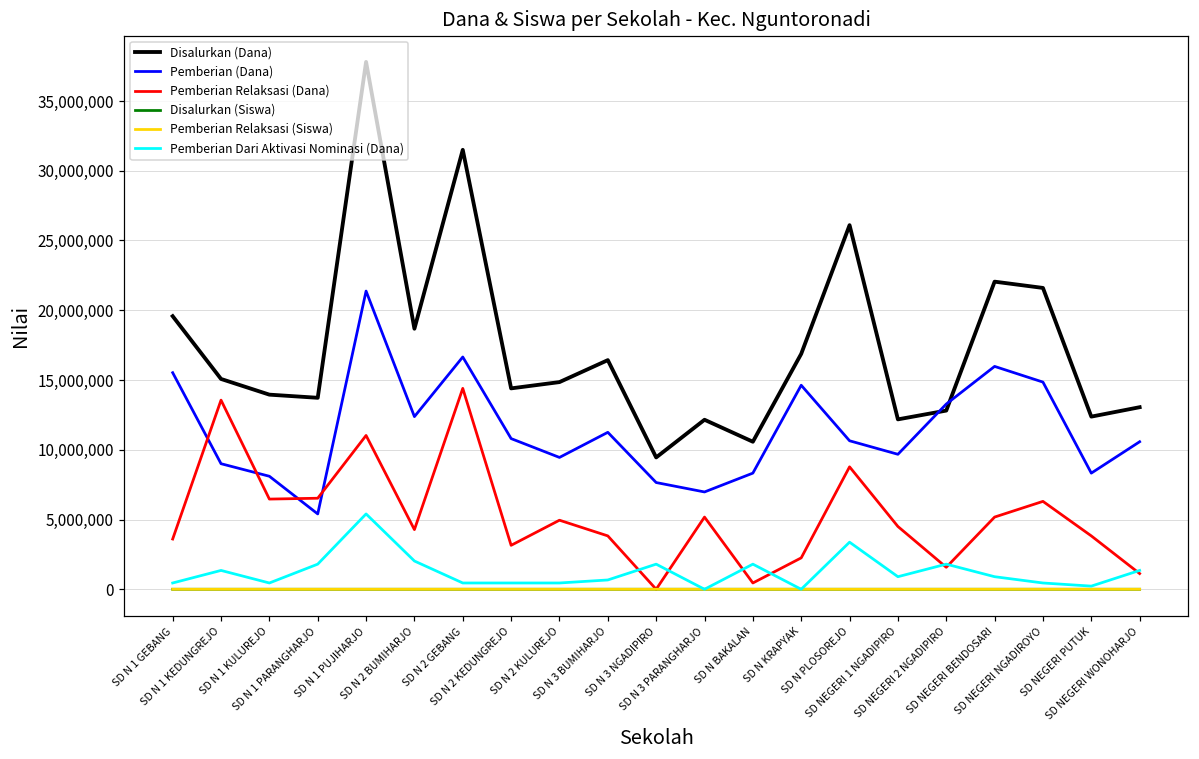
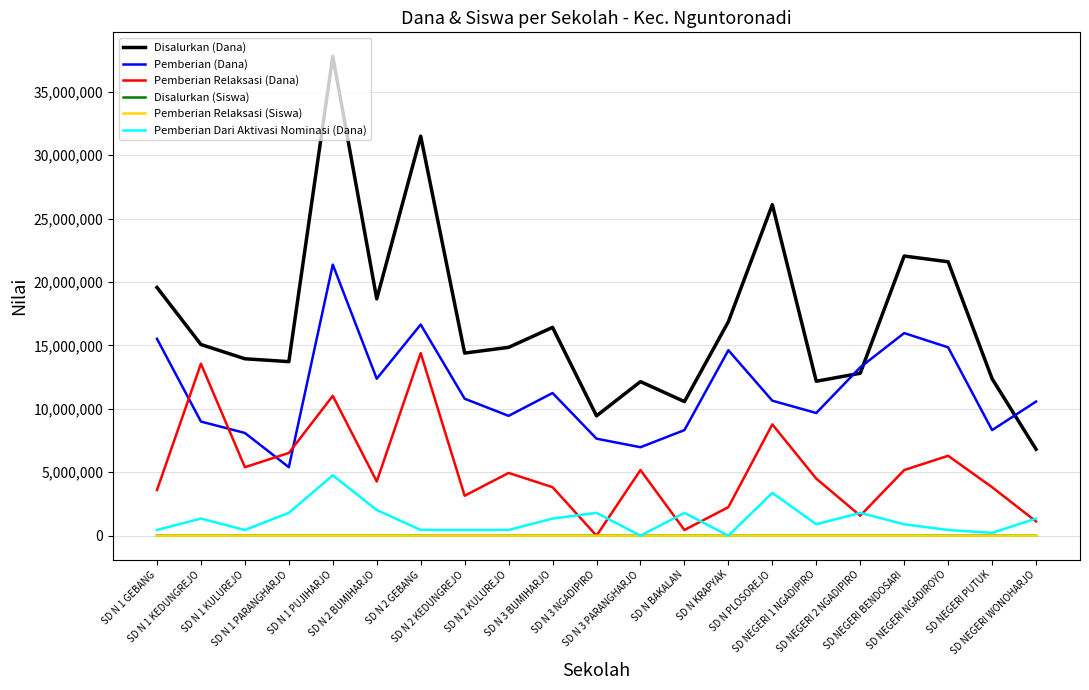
Pemberian Relaksasi (Dana), SD N 1 KULUREJO: 6,500,000 -> 5,400,000
Pemberian Dari Aktivasi Nominasi (Dana), SD N 1 PUJIHARJO: 5,400,000 -> 4,800,000
Pemberian Dari Aktivasi Nominasi (Dana), SD N 3 BUMIHARJO: 700,000 -> 1,400,000
Disalurkan (Dana), SD NEGERI WONOHARJO: 13,100,000 -> 6,800,000
